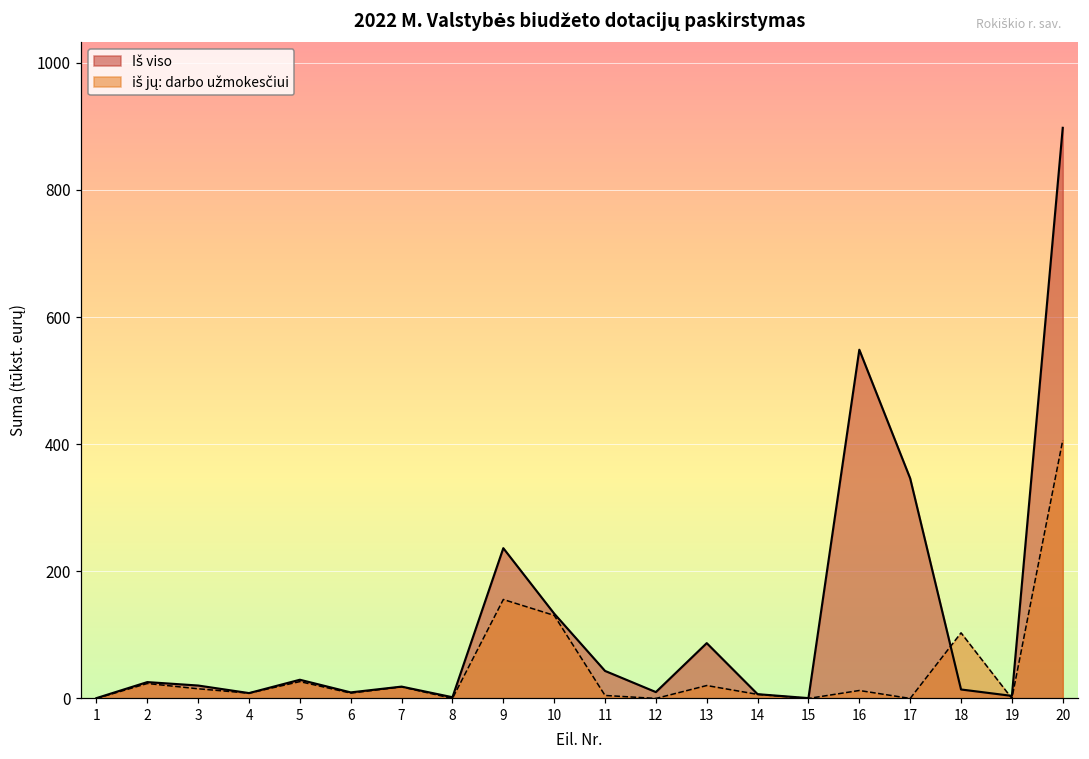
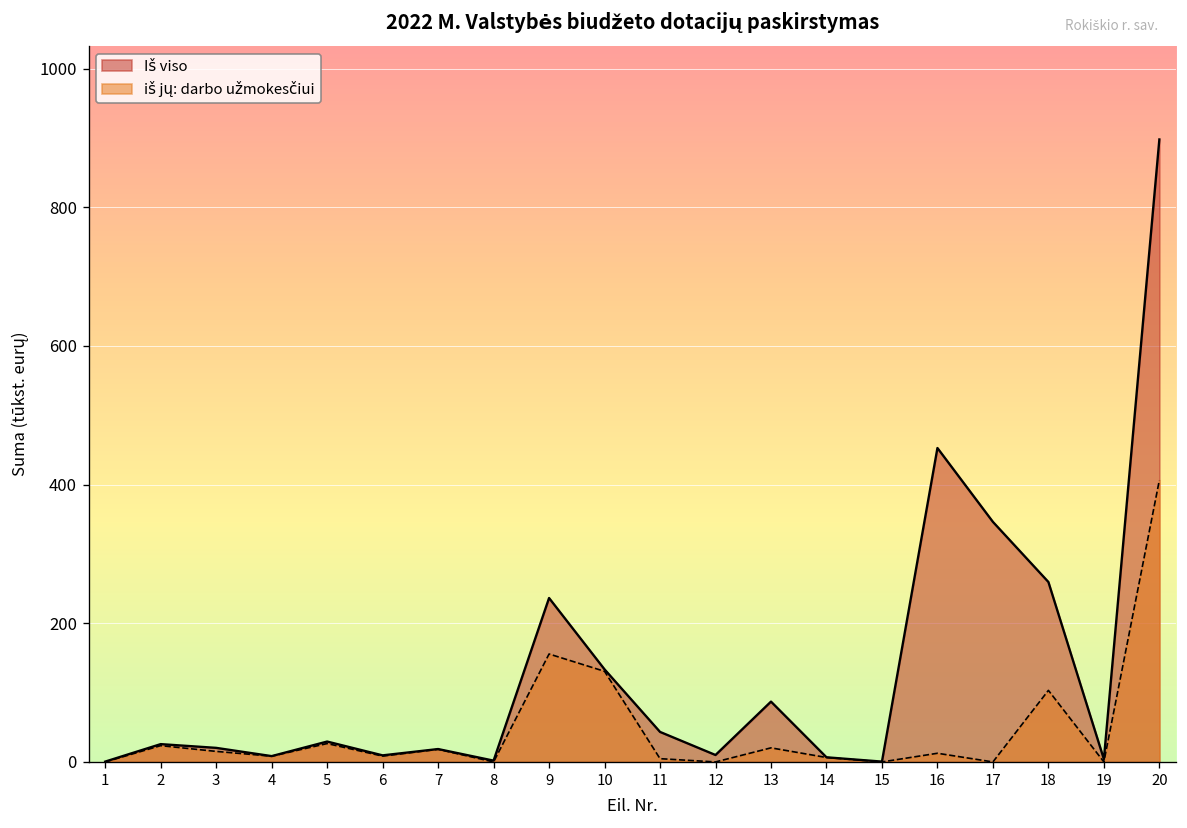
Iš viso, 16: 550 -> 450
Iš viso, 18: 10 -> 260
